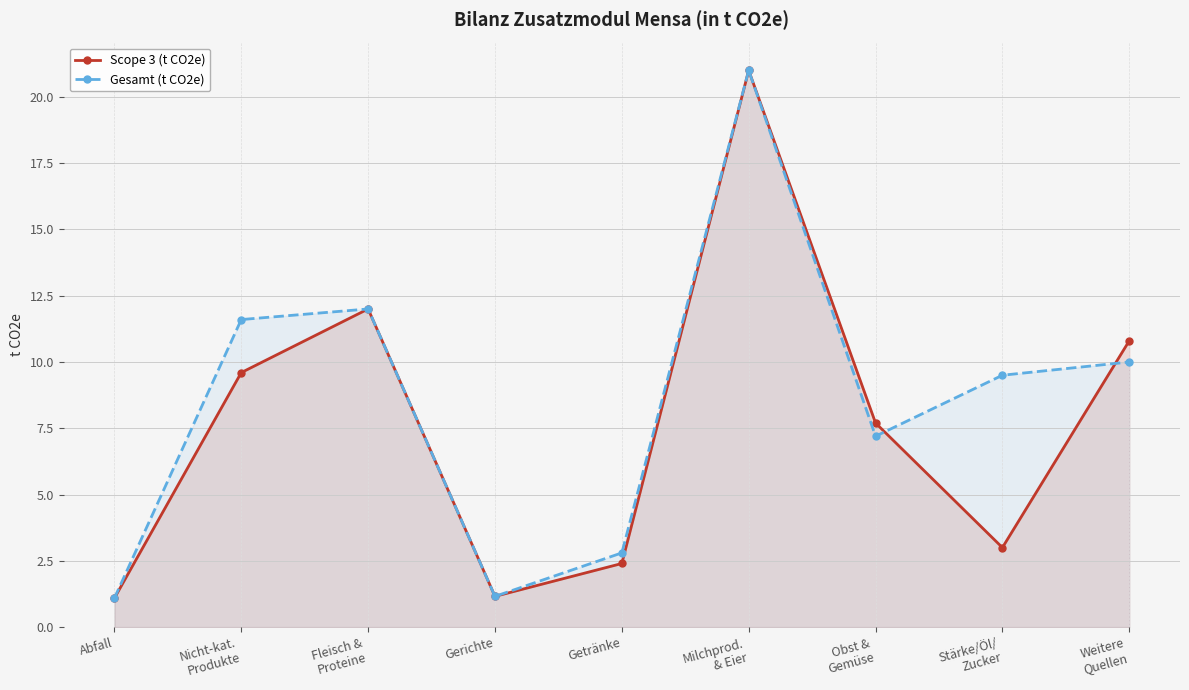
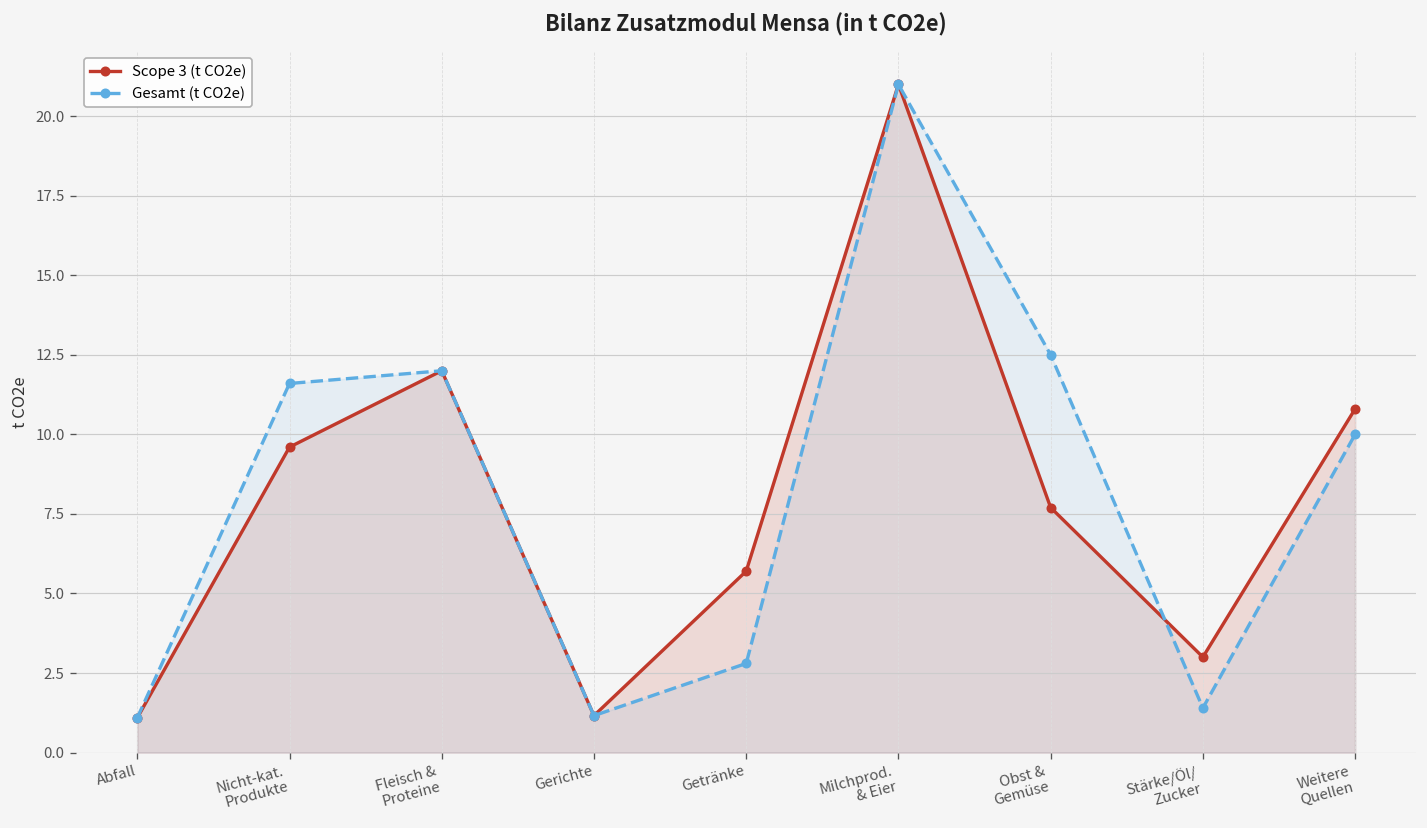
Scope 3 (t CO2e), Getränke: 2.4 -> 5.7
Gesamt (t CO2e), Obst & Gemüse: 7.2 -> 12.5
Gesamt (t CO2e), Stärke/Öl/ Zucker: 9.5 -> 1.4
